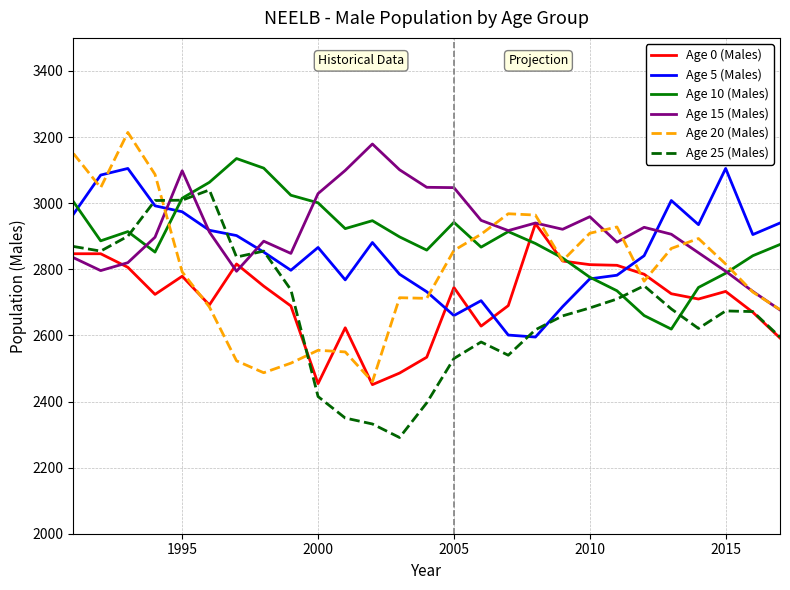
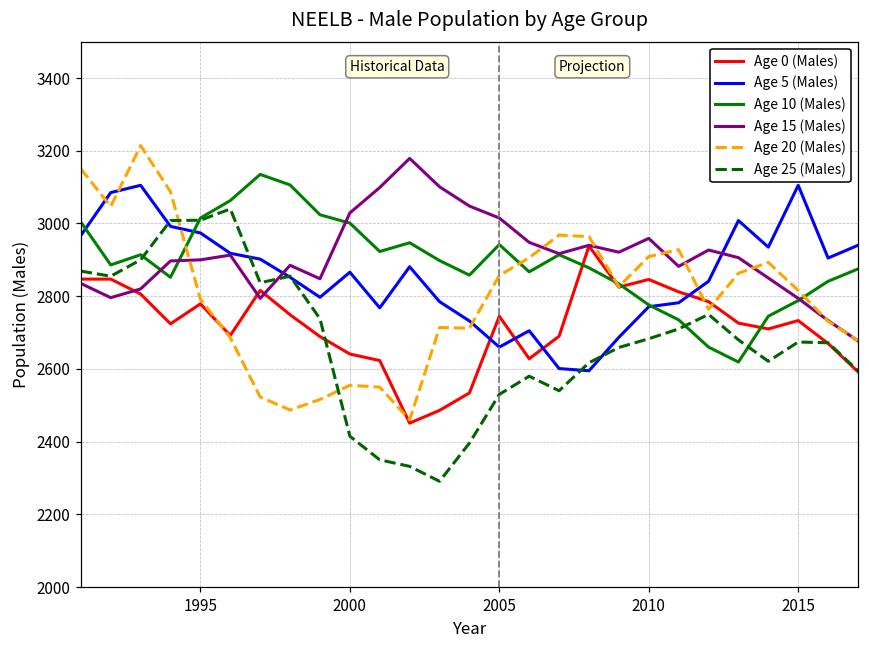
Age 15 (Males), 1995: 3100 -> 2900
Age 0 (Males), 2000: 2450 -> 2640
Age 15 (Males), 2005: 3050 -> 3020
Age 0 (Males), 2010: 2810 -> 2850
